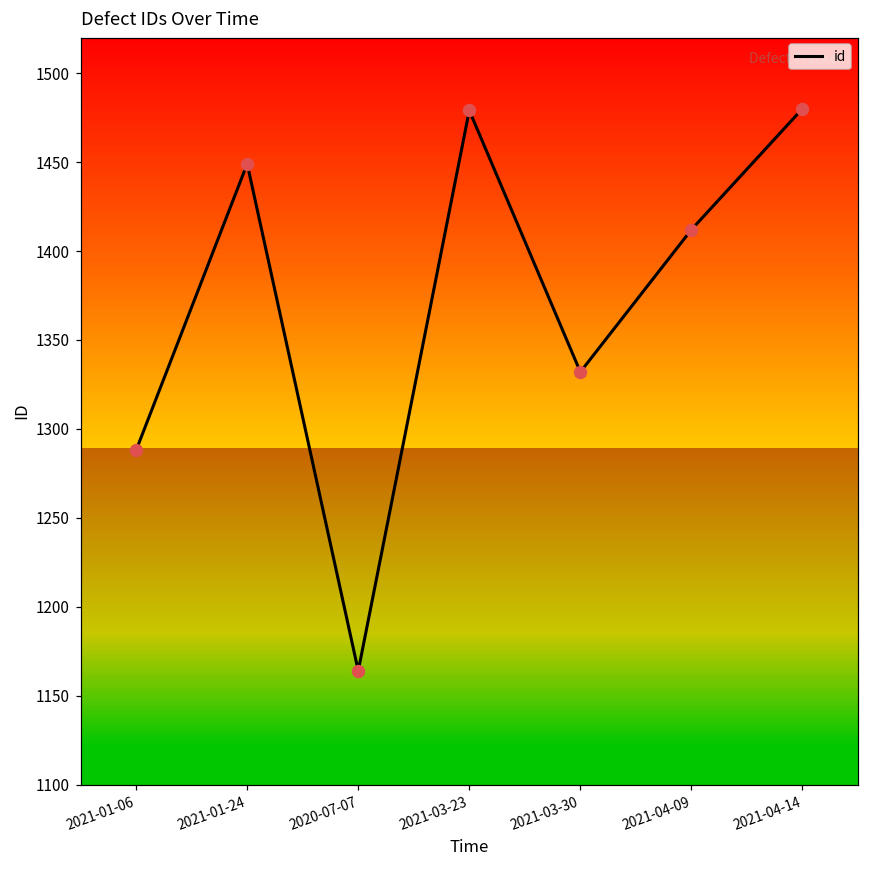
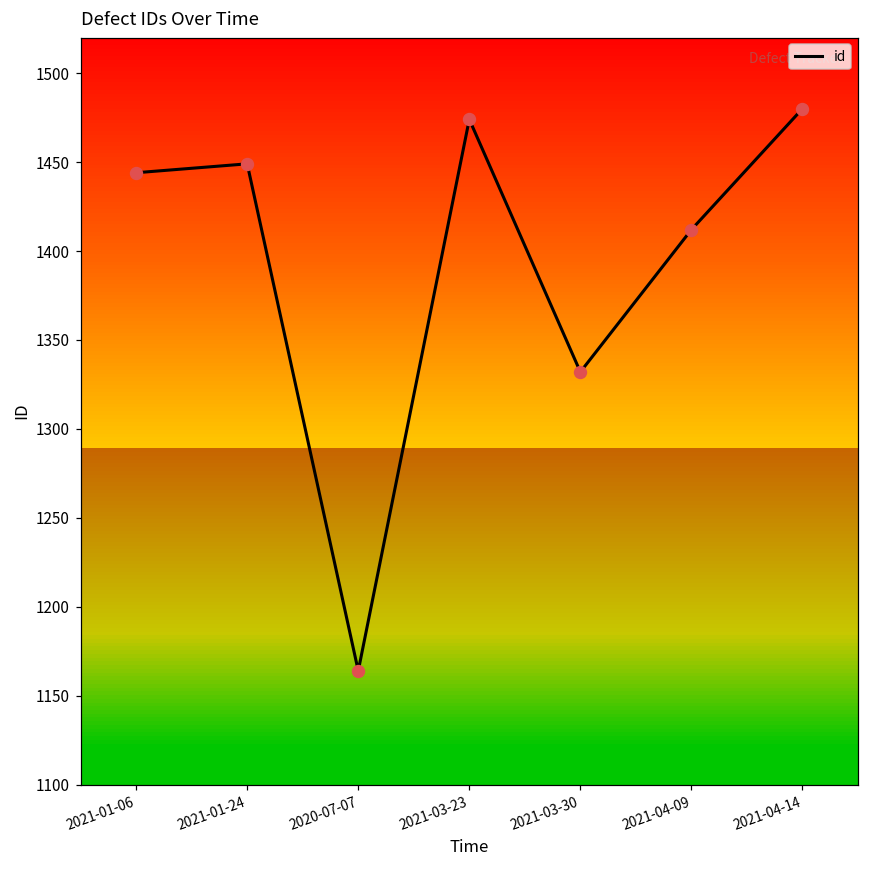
2021-01-06: 1288 -> 1444
2021-03-23: 1479 -> 1474
